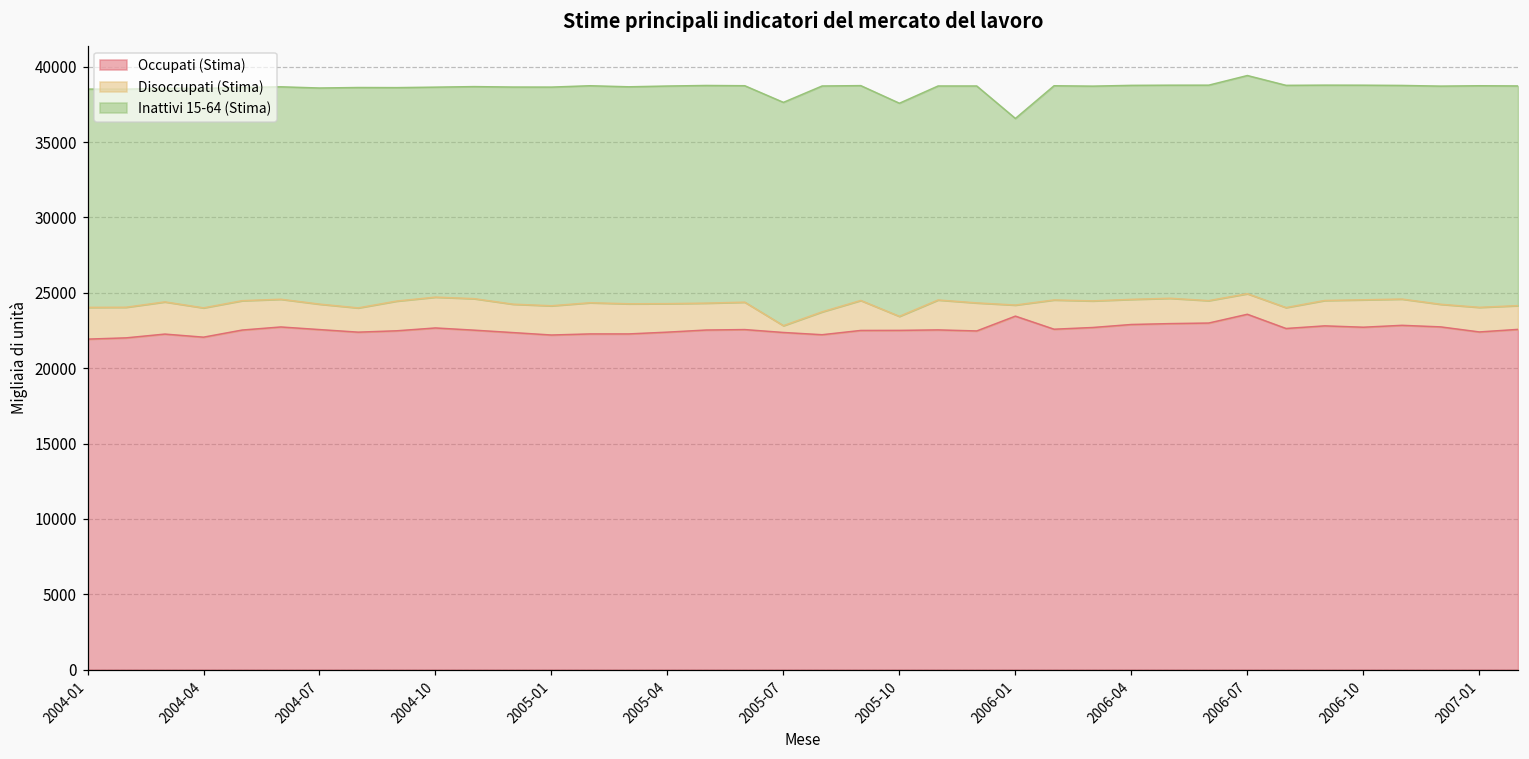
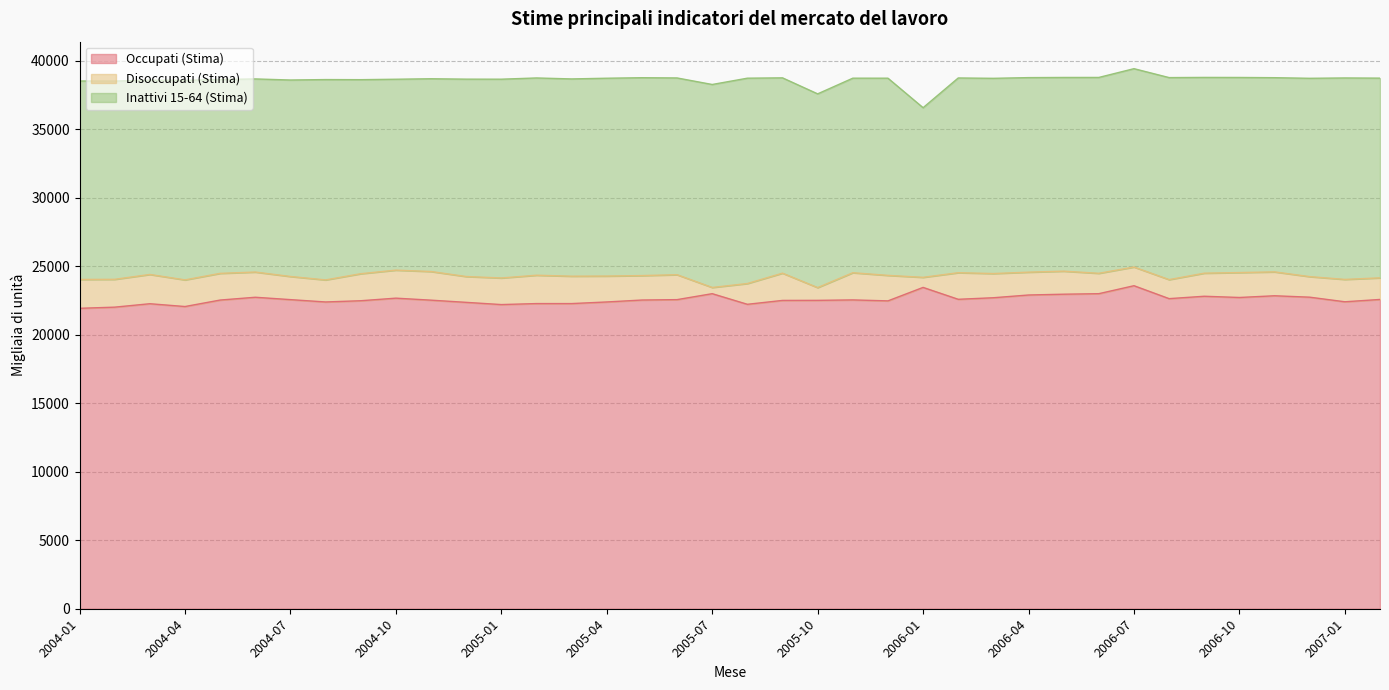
Occupati (Stima), 2005-07: 22400 -> 23000
